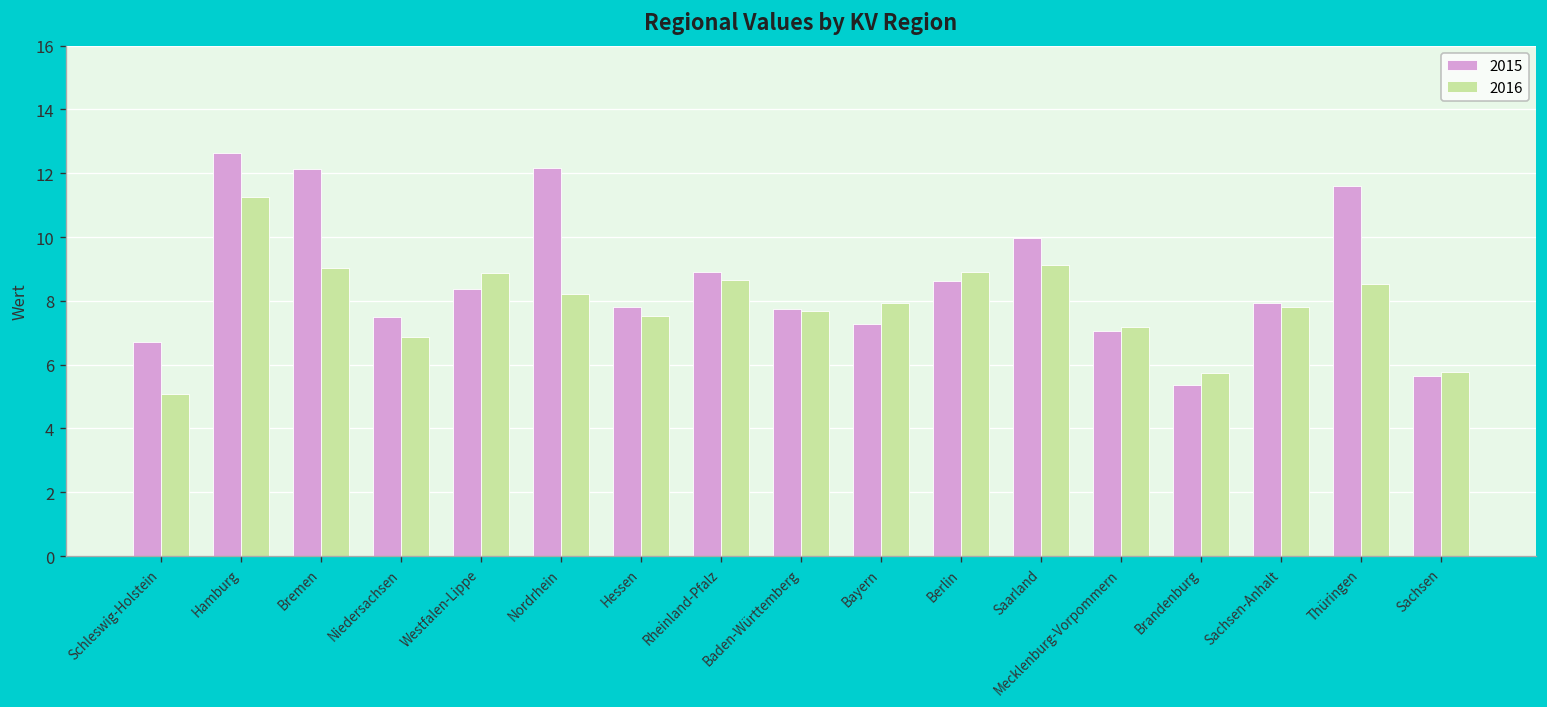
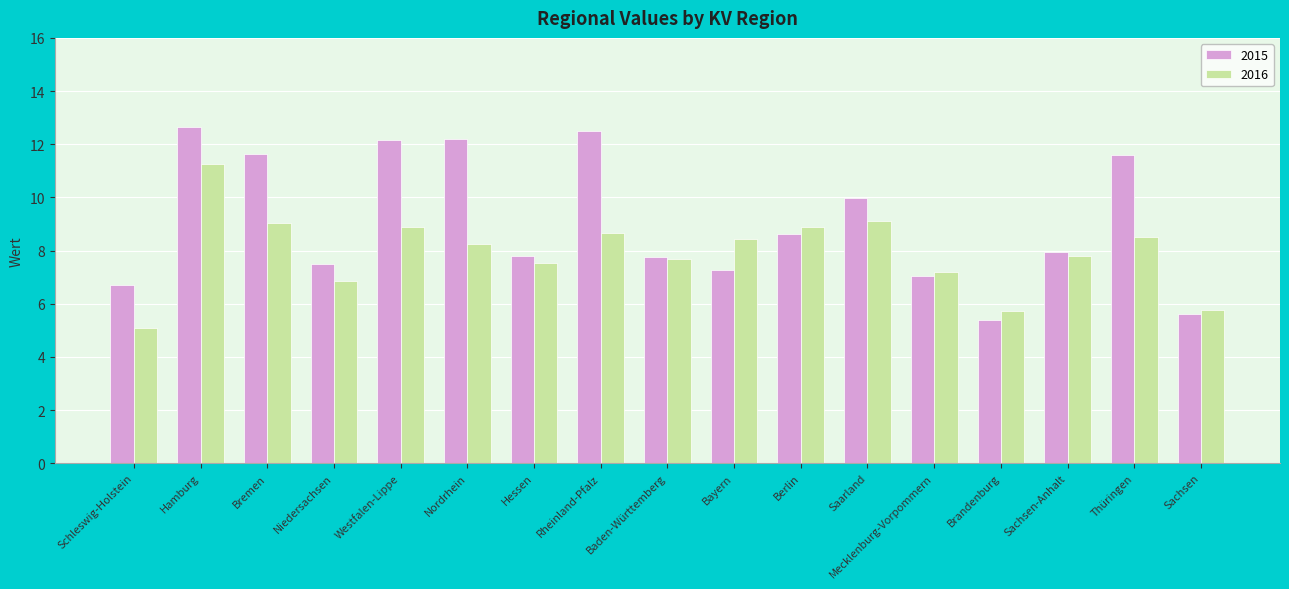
2015, Bremen: 12.1 -> 11.6
2015, Westfalen-Lippe: 8.4 -> 12.2
2015, Rheinland-Pfalz: 8.9 -> 12.5
2016, Bayern: 7.9 -> 8.4
